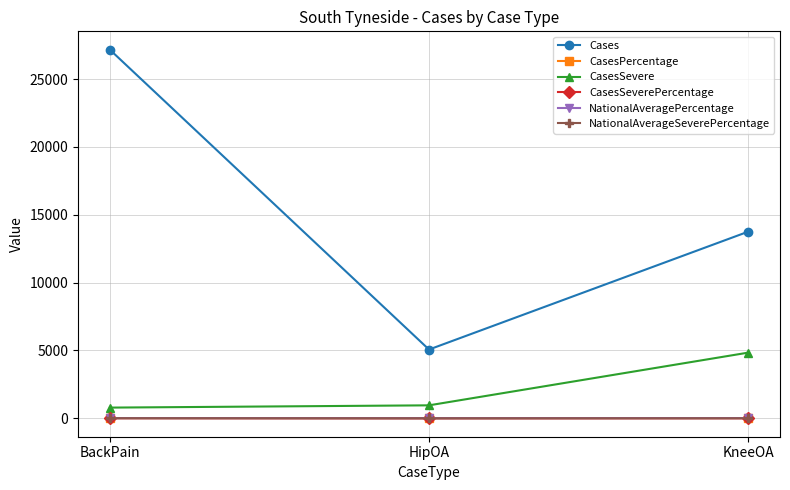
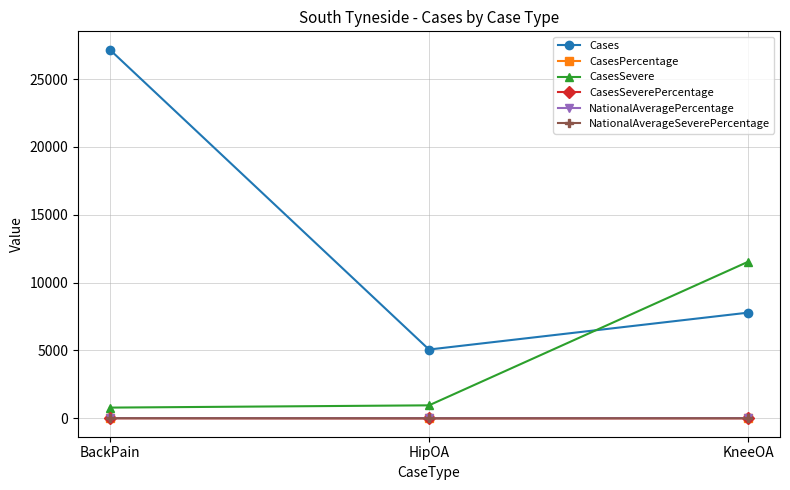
Cases, KneeOA: 13800 -> 7800
CasesSevere, KneeOA: 4800 -> 11500
